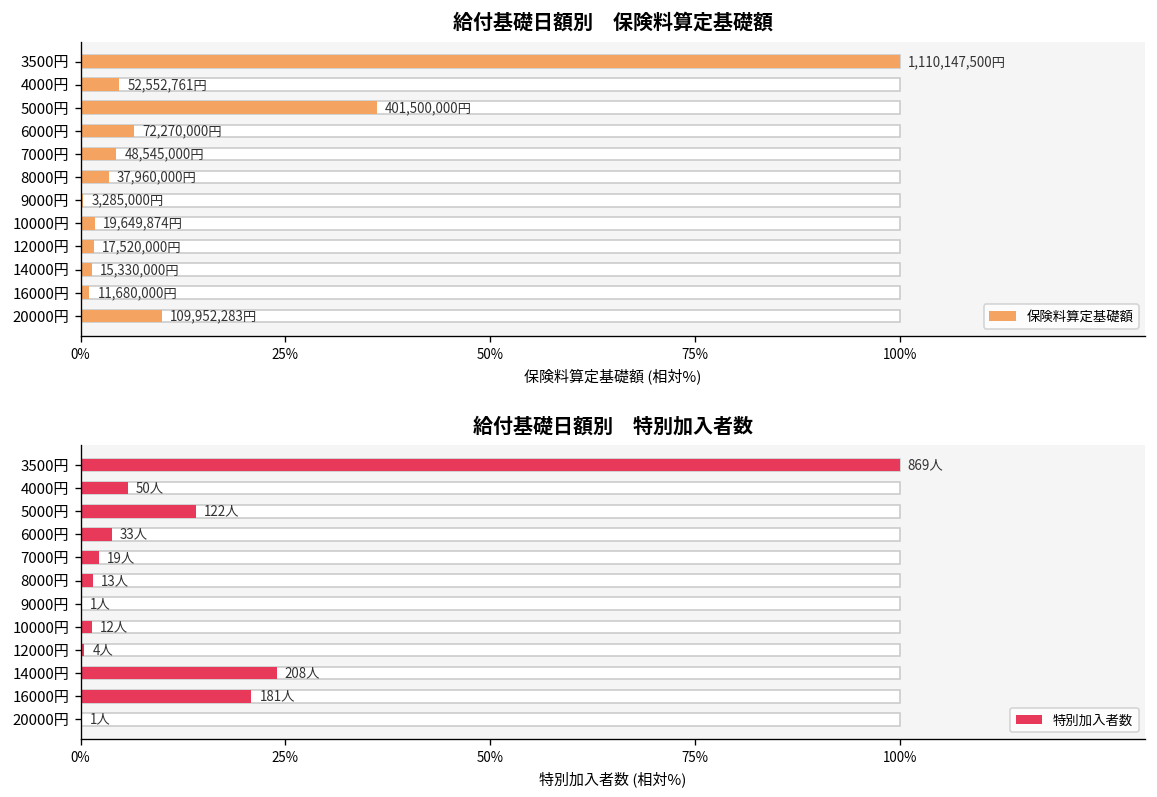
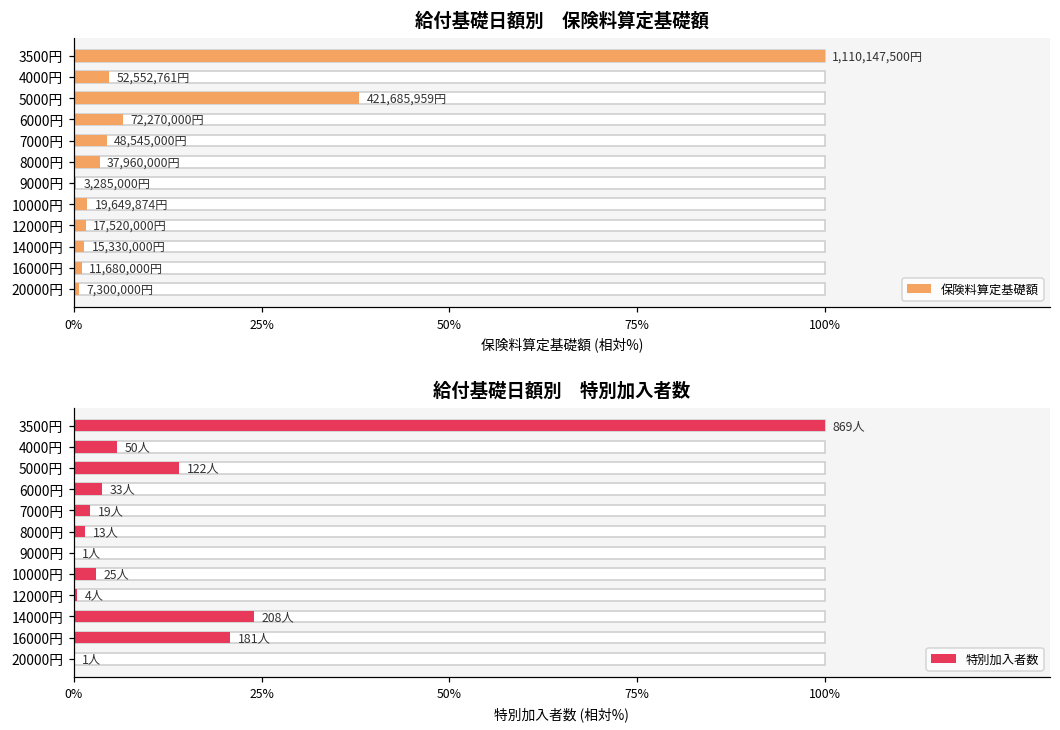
給付基礎日額別 保険料算定基礎額, 保険料算定基礎額, 5000円: 401,500,000円 -> 421,685,959円
給付基礎日額別 保険料算定基礎額, 保険料算定基礎額, 20000円: 109,952,283円 -> 7,300,000円
給付基礎日額別 特別加入者数, 特別加入者数, 10000円: 12人 -> 25人
